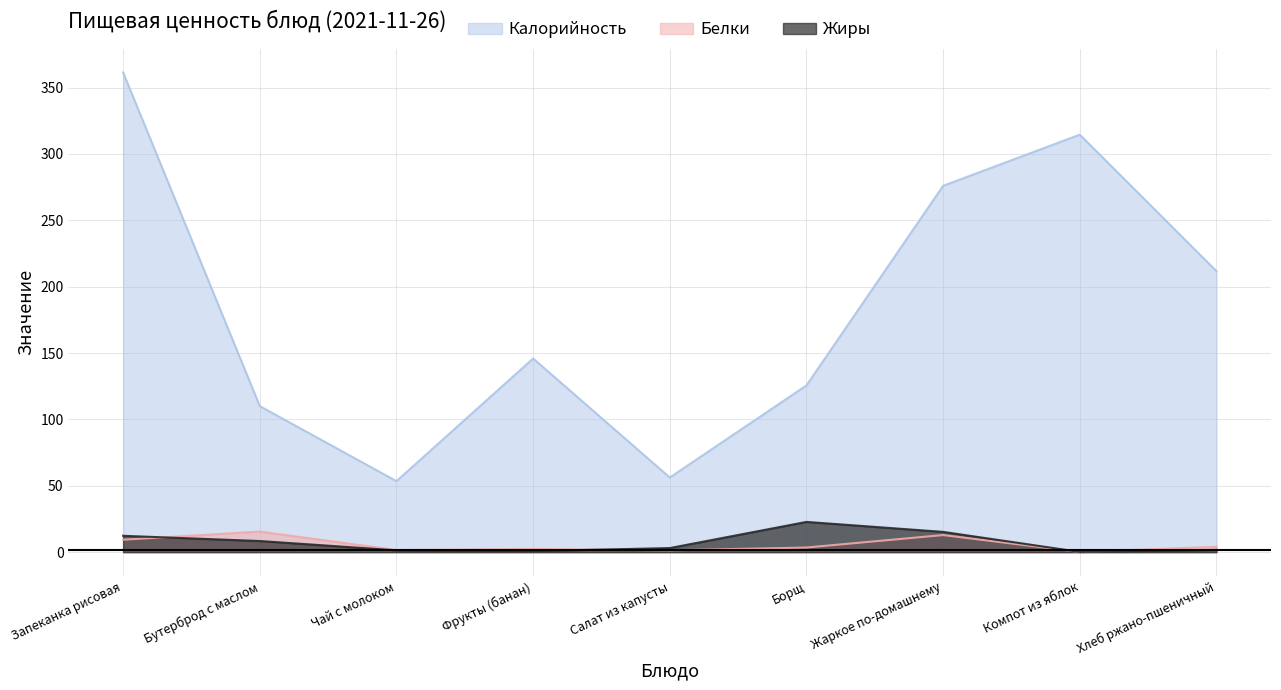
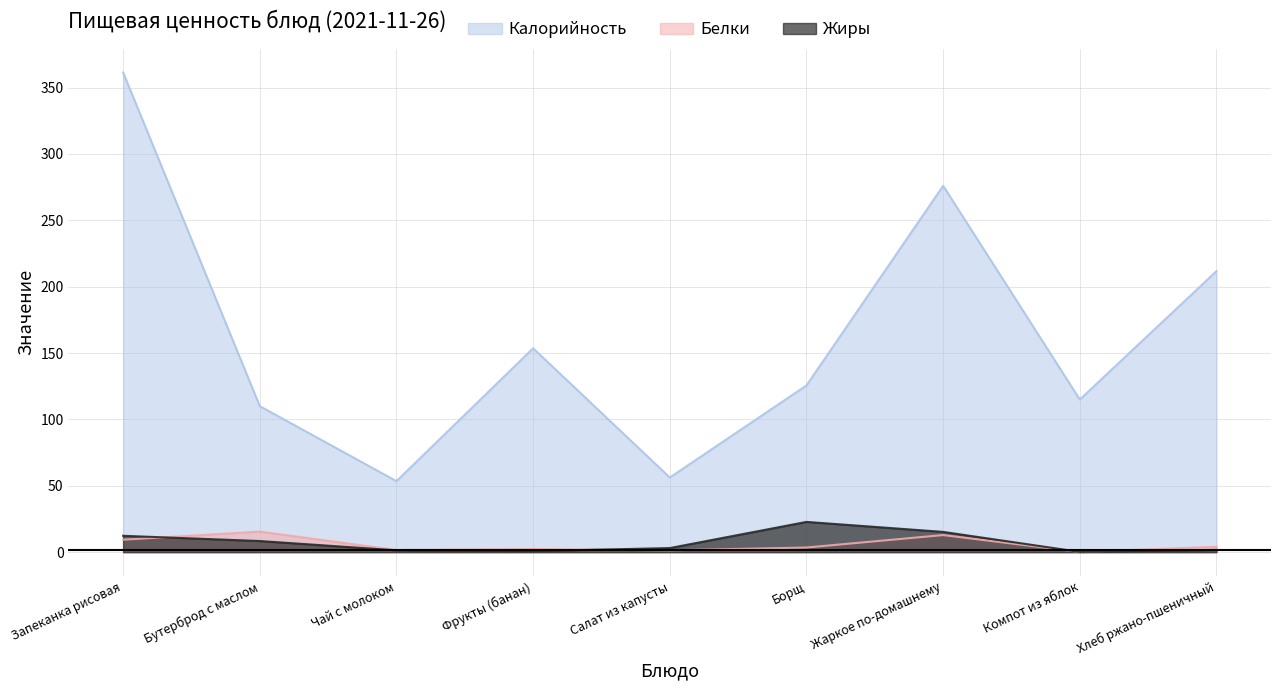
Калорийность, Фрукты (банан): 146 -> 154
Калорийность, Компот из яблок: 315 -> 115
